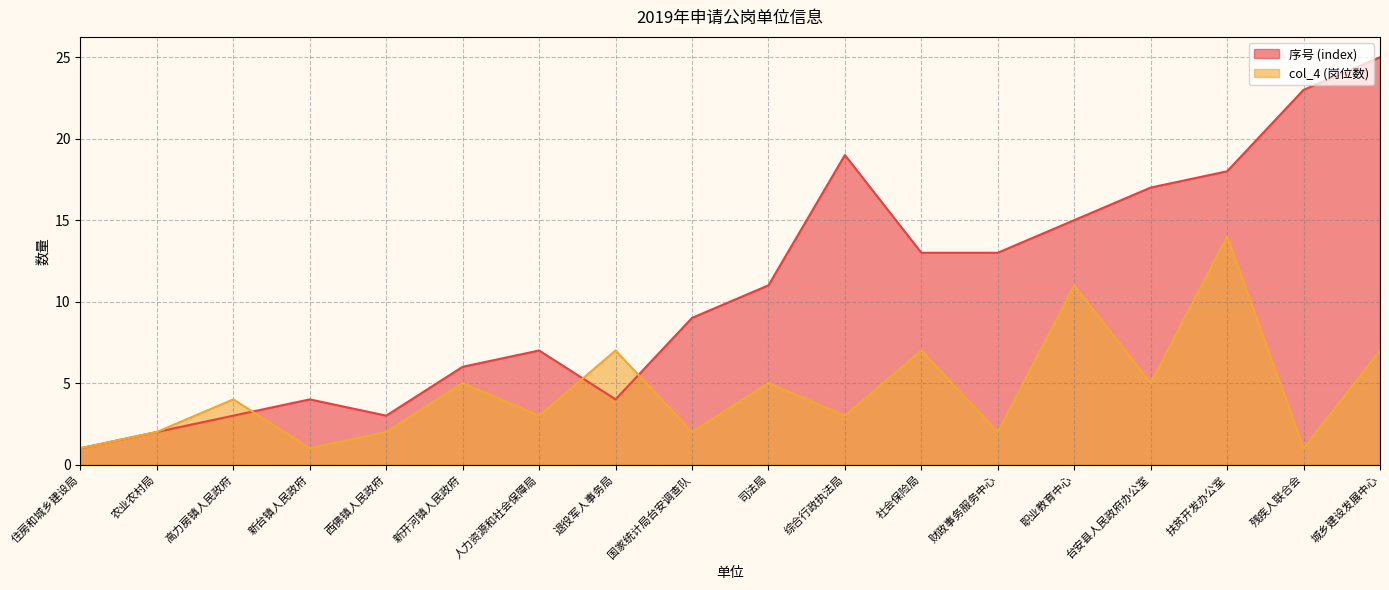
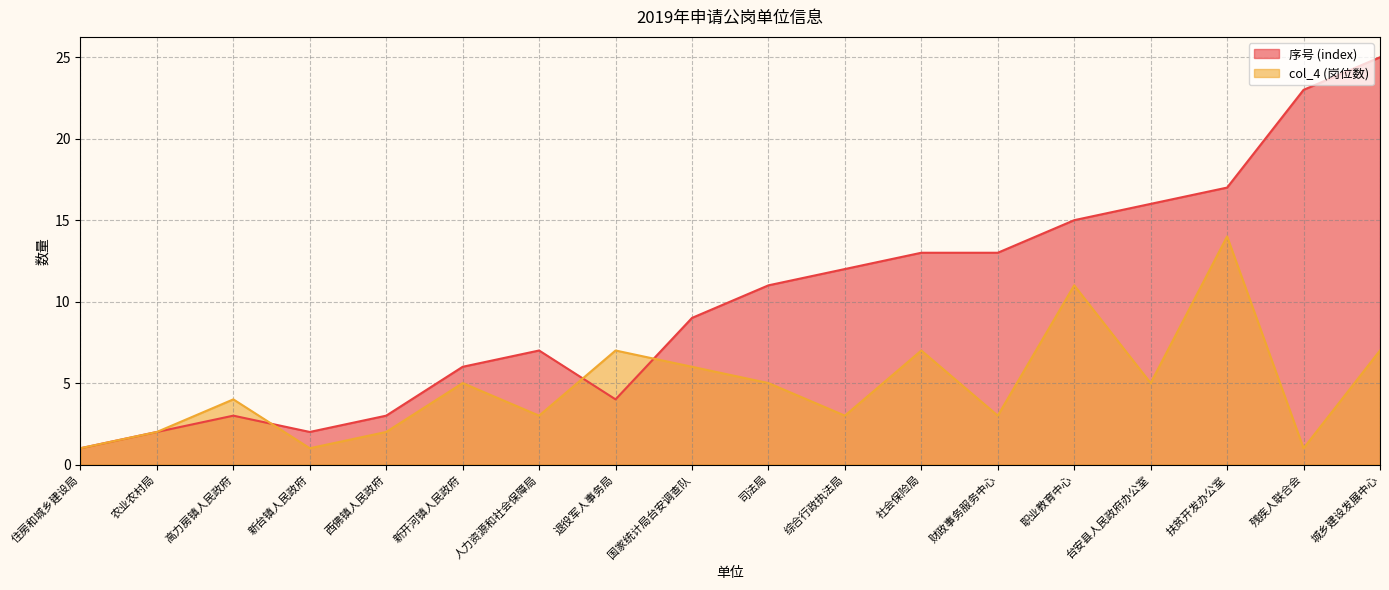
序号 (index), 新台镇人民政府: 4 -> 2
col_4 (岗位数), 国家统计局台安调查队: 2 -> 6
序号 (index), 综合行政执法局: 19 -> 12
col_4 (岗位数), 财政事务服务中心: 2 -> 3
序号 (index), 台安县人民政府办公室: 17 -> 16
序号 (index), 扶贫开发办公室: 18 -> 17
